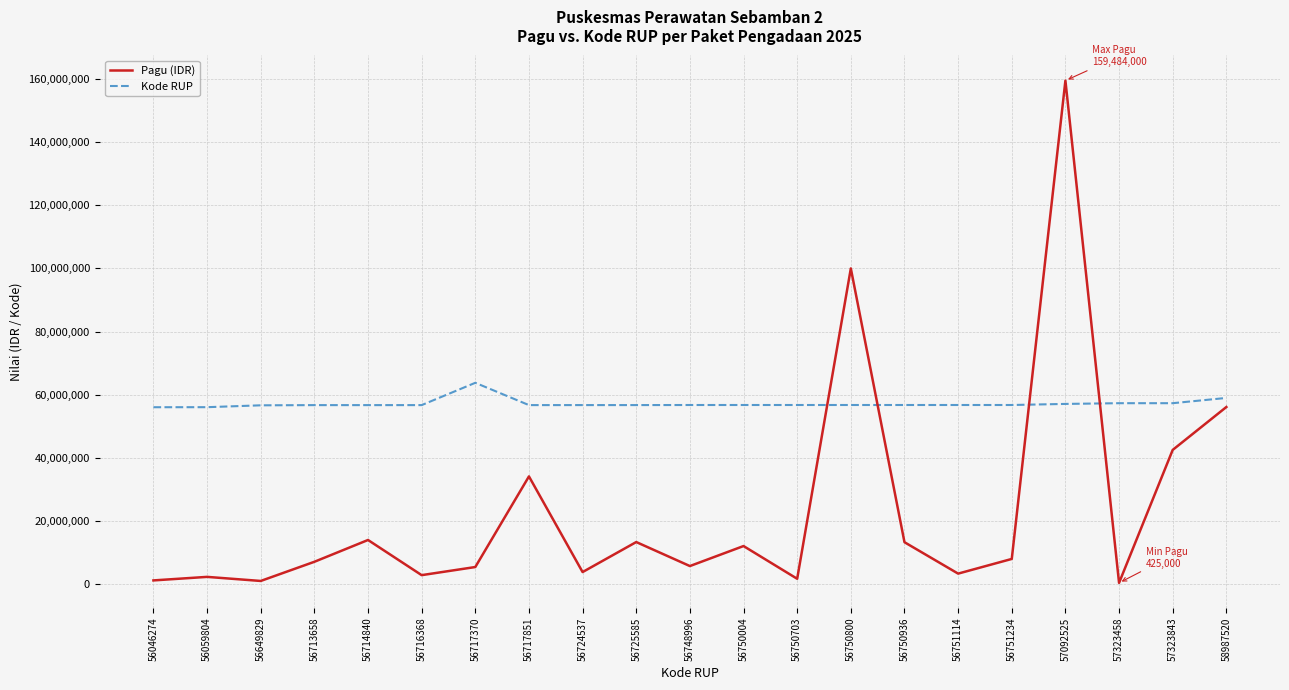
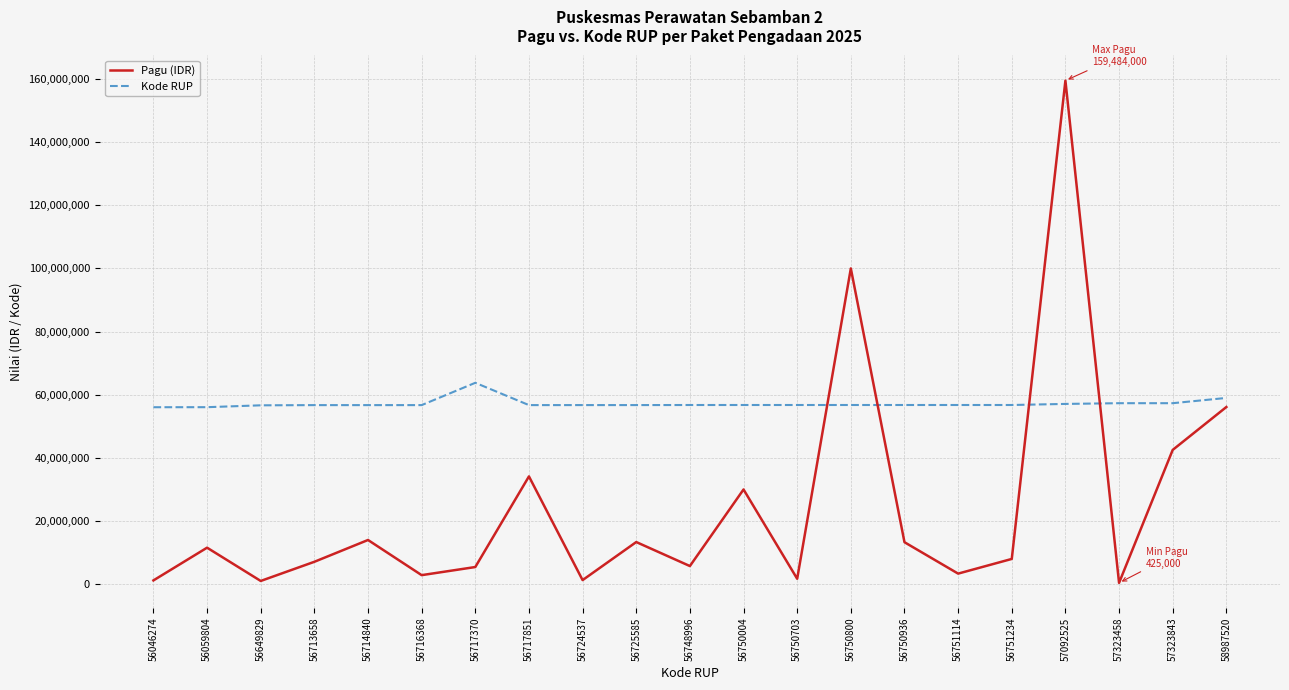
Pagu (IDR), 56059804: 2,000,000 -> 12,000,000
Pagu (IDR), 56724537: 4,000,000 -> 1,000,000
Pagu (IDR), 56750004: 12,000,000 -> 30,000,000
